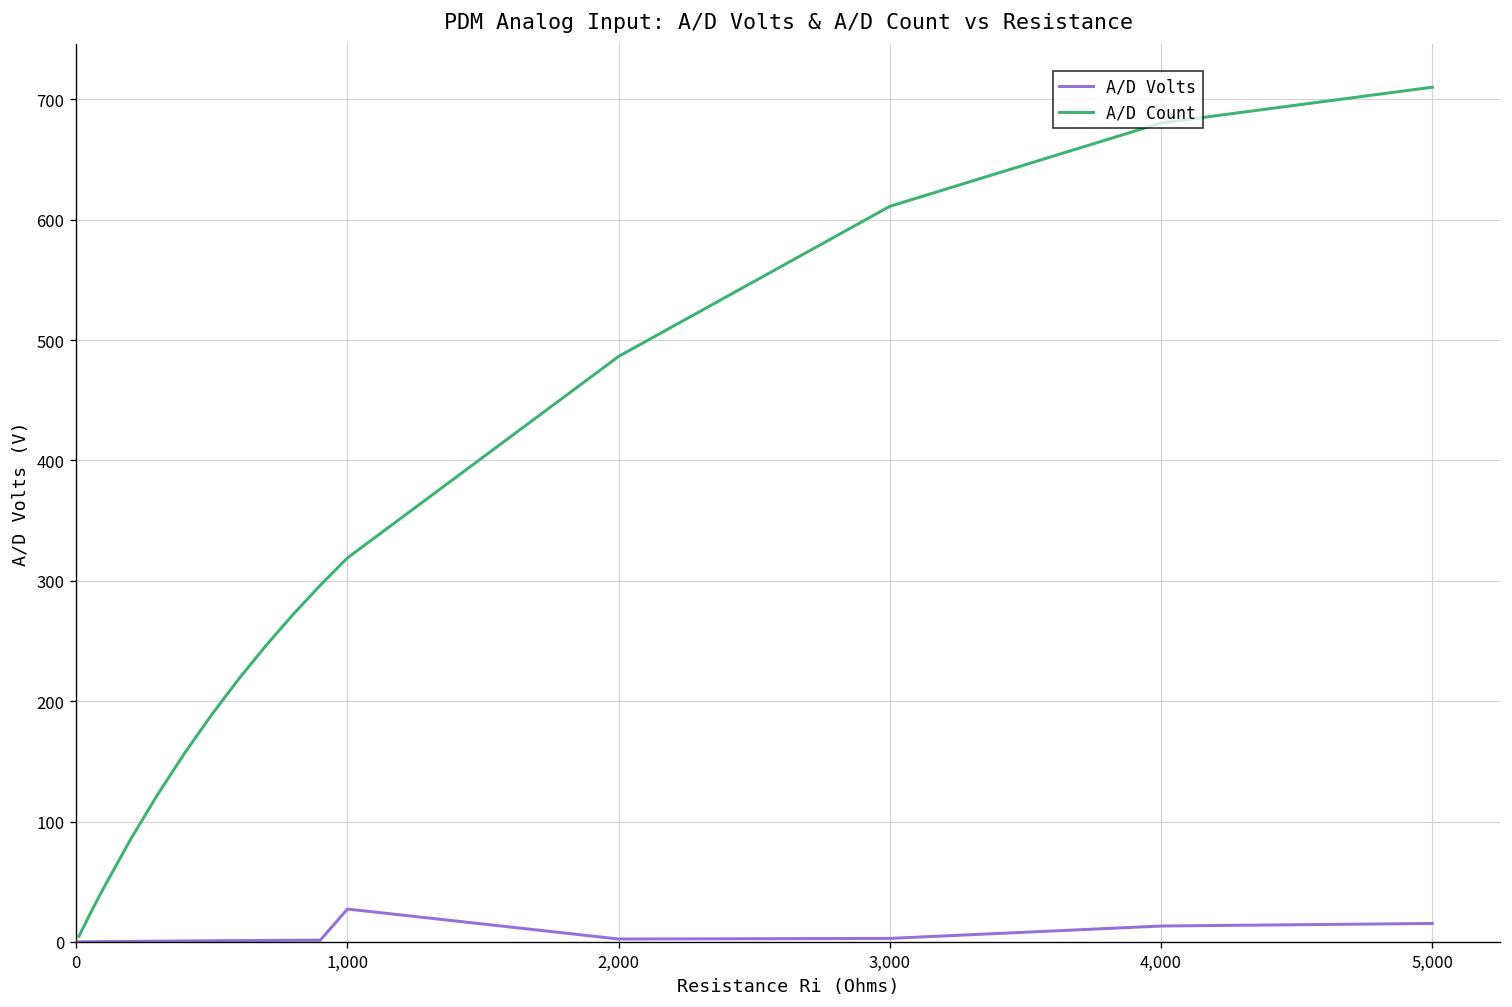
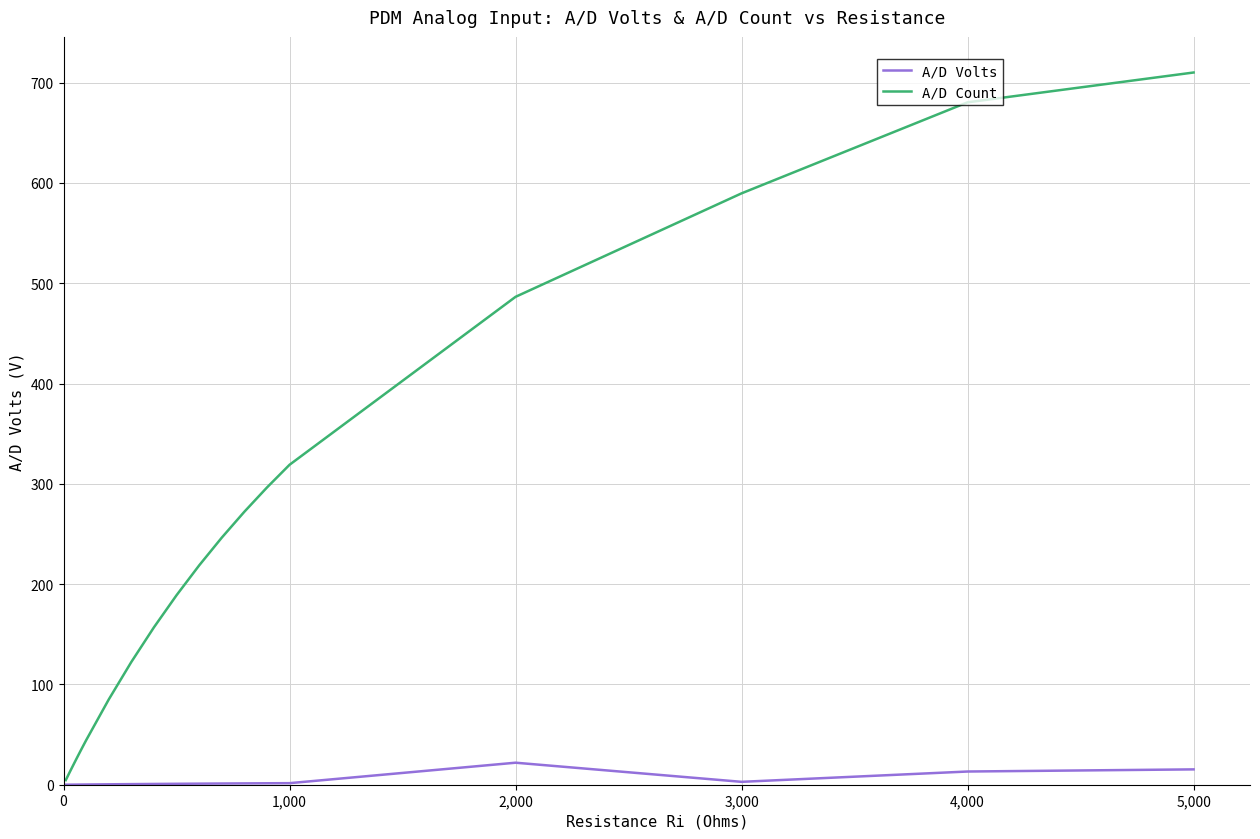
A/D Volts, 1,000: 27 -> 2
A/D Volts, 2,000: 2 -> 22
A/D Count, 3,000: 611 -> 590
